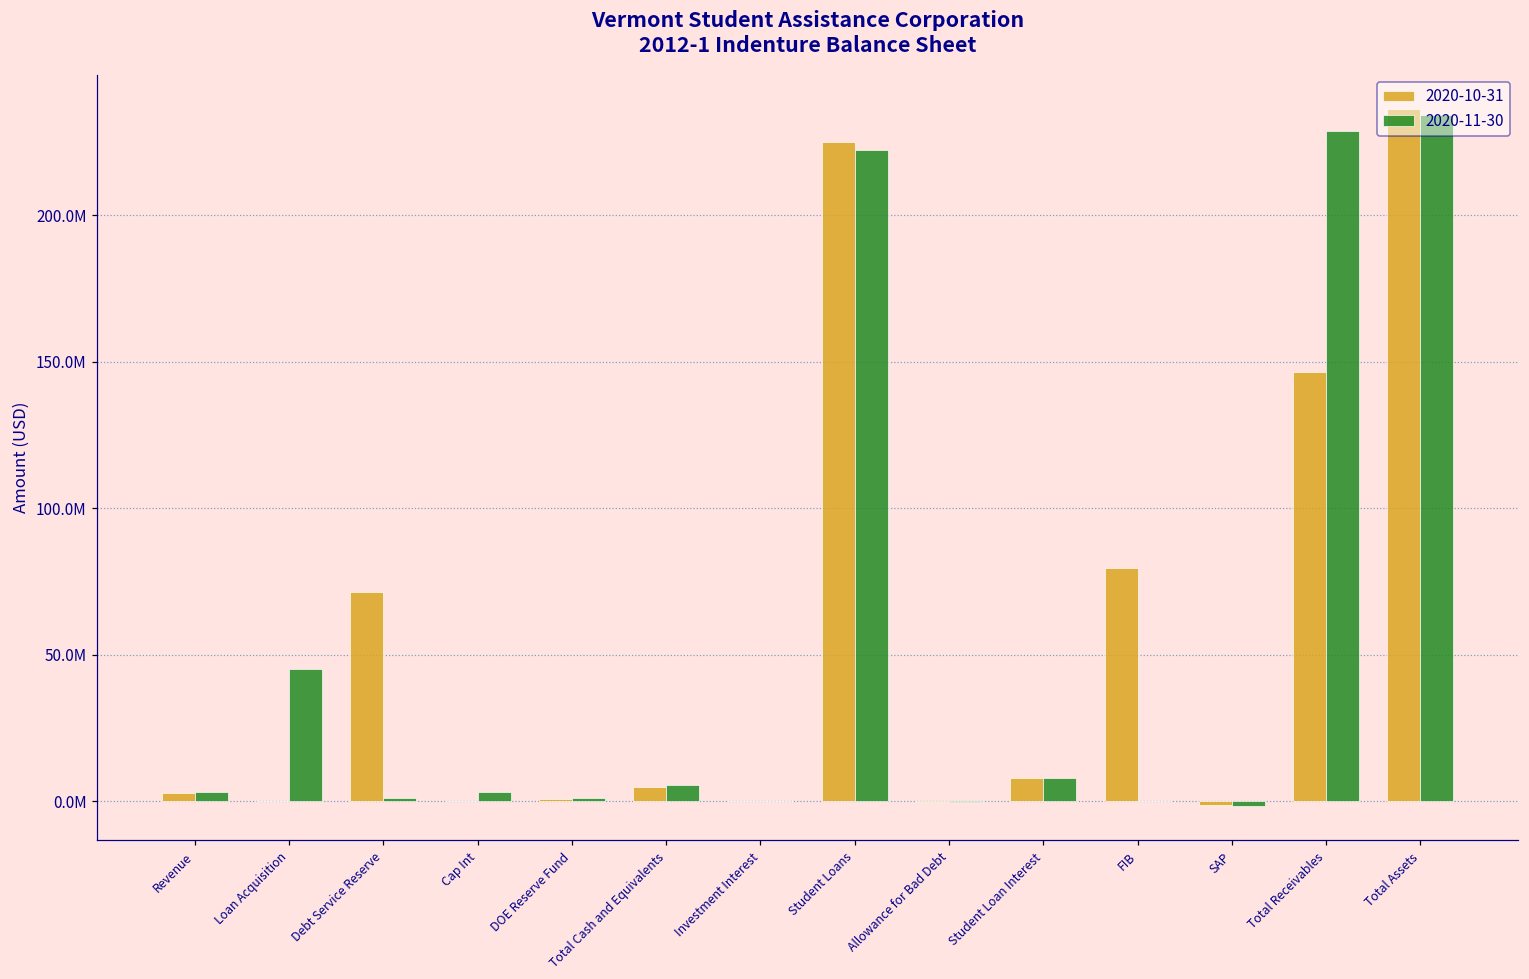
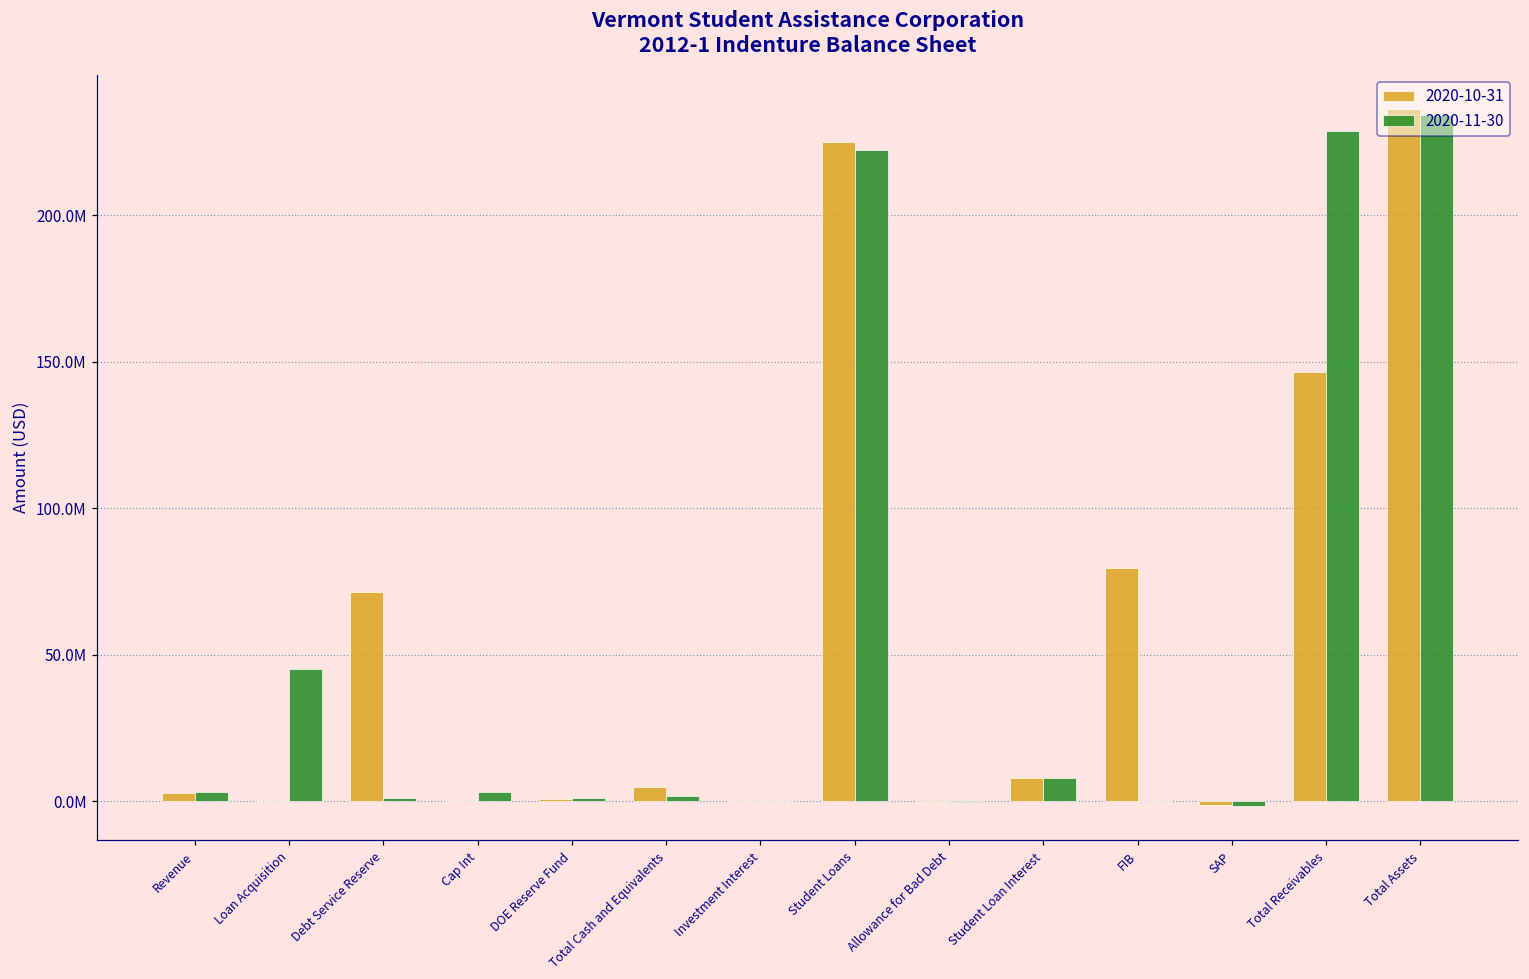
2020-11-30, Total Cash and Equivalents: 5000000 -> 2000000
